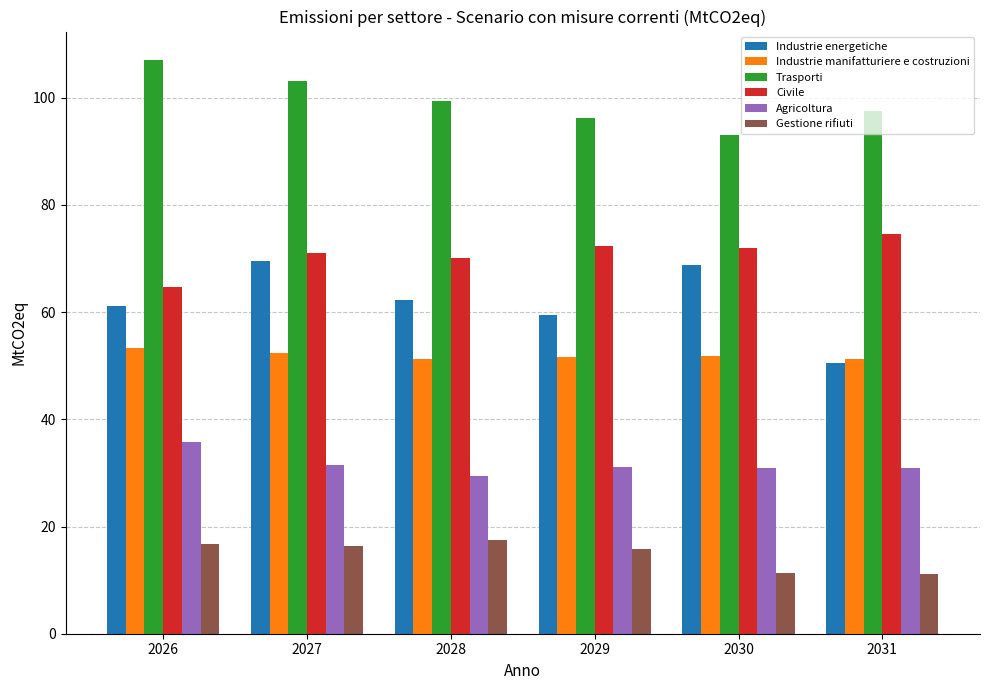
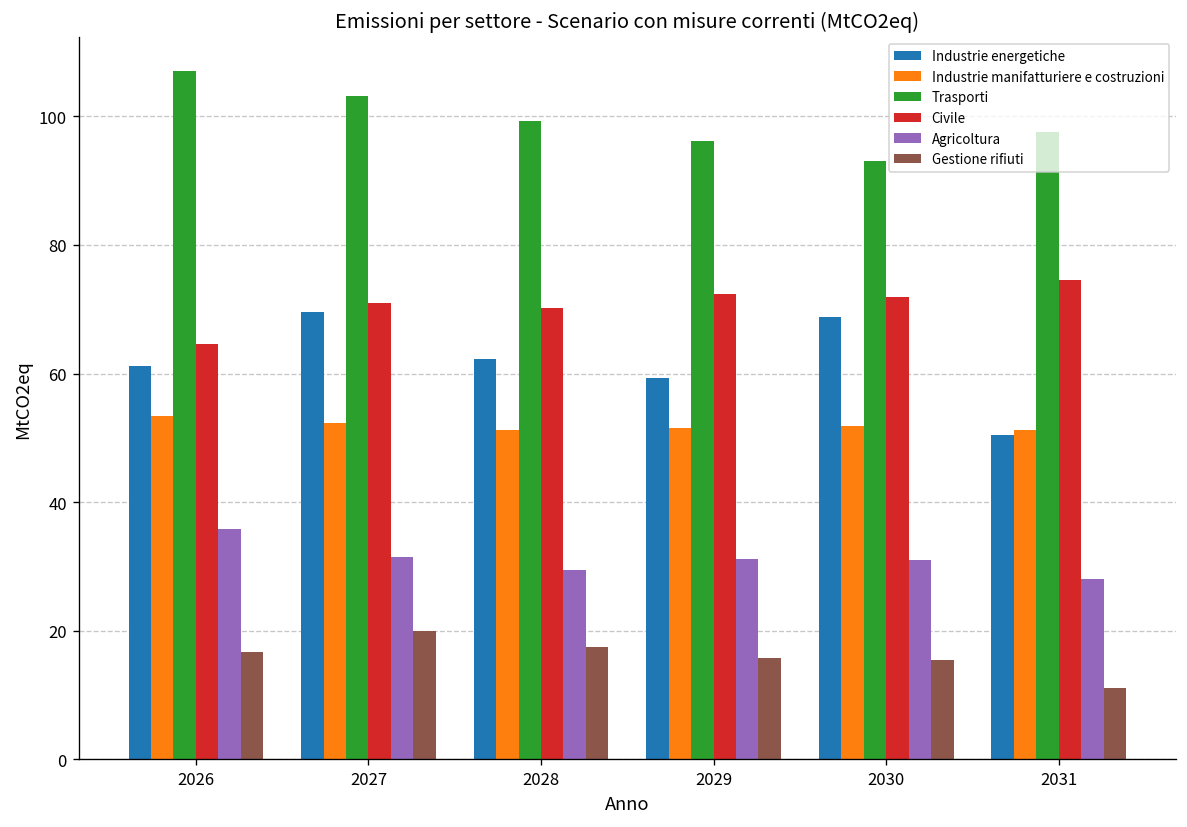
Gestione rifiuti, 2027: 16 -> 20
Gestione rifiuti, 2030: 11 -> 15
Agricoltura, 2031: 31 -> 28
